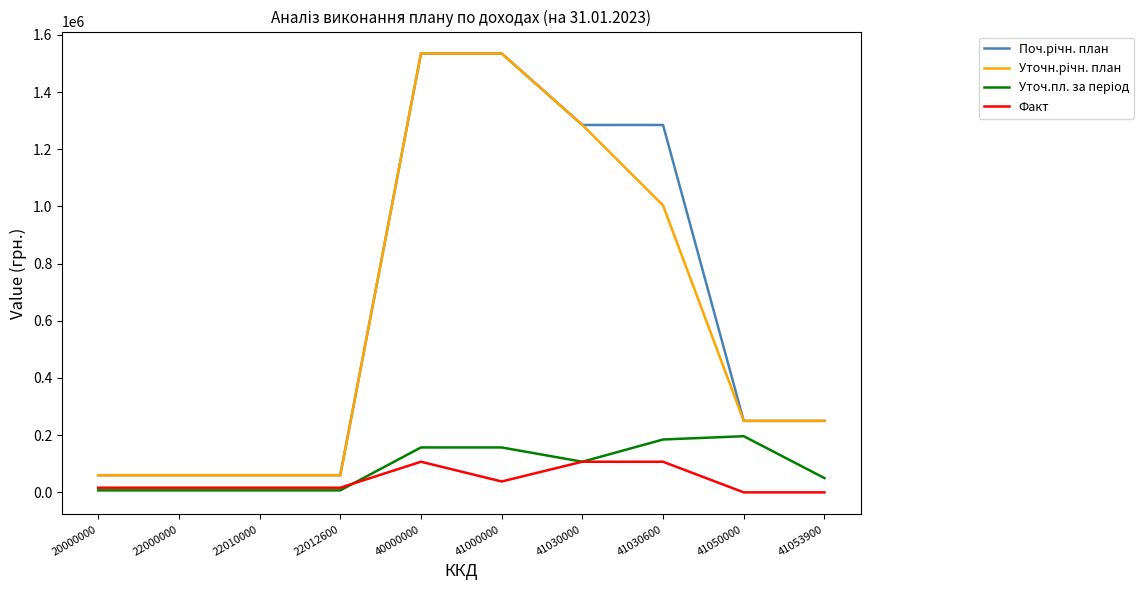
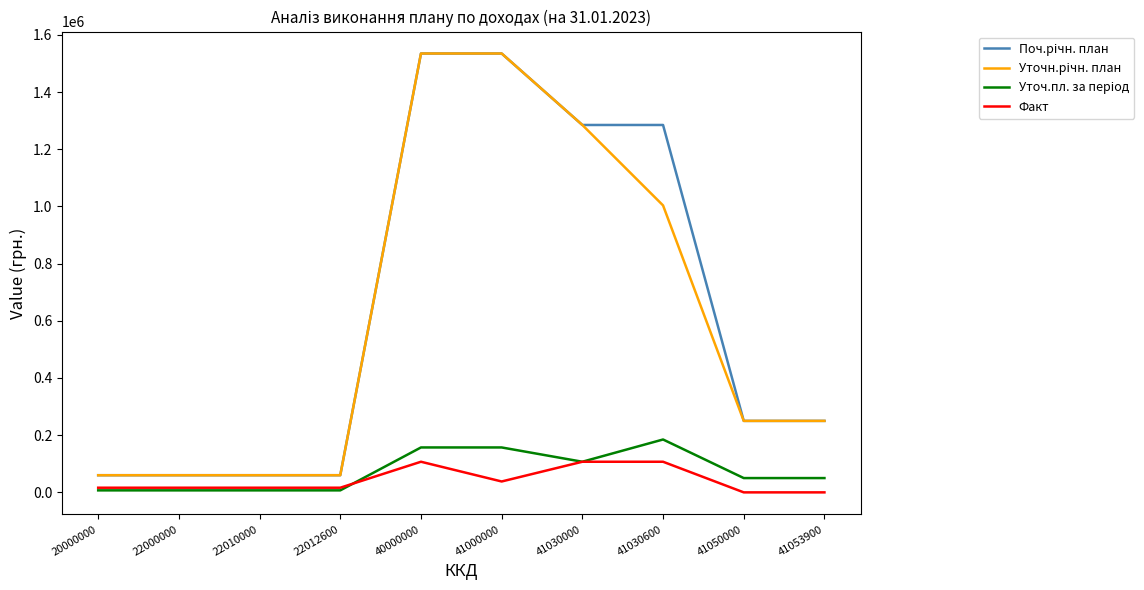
Уточ.пл. за період, 41050000: 200000 -> 50000
